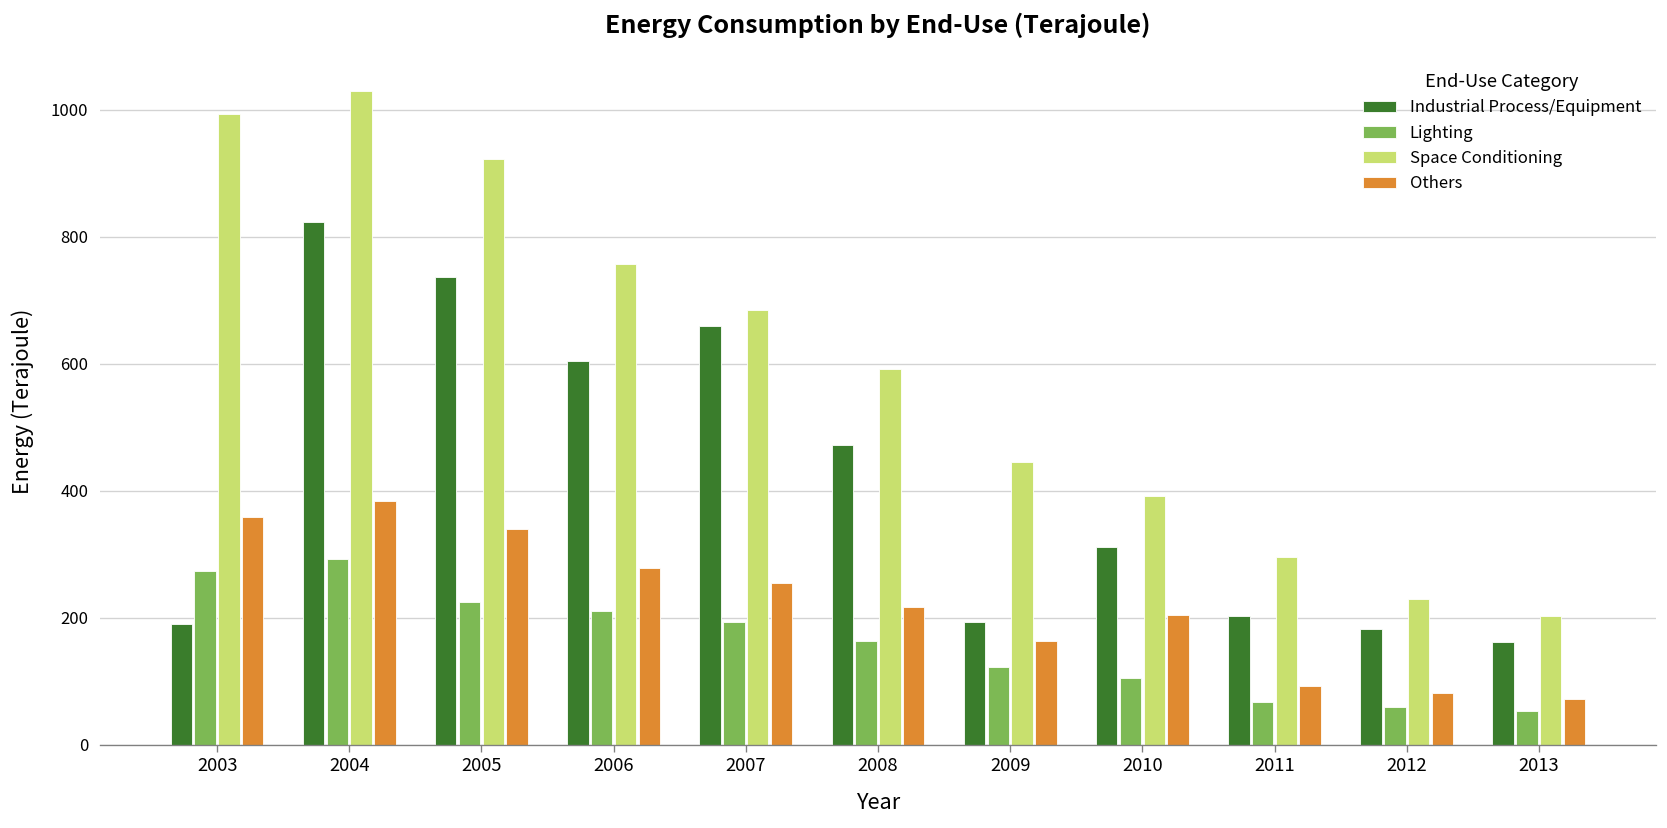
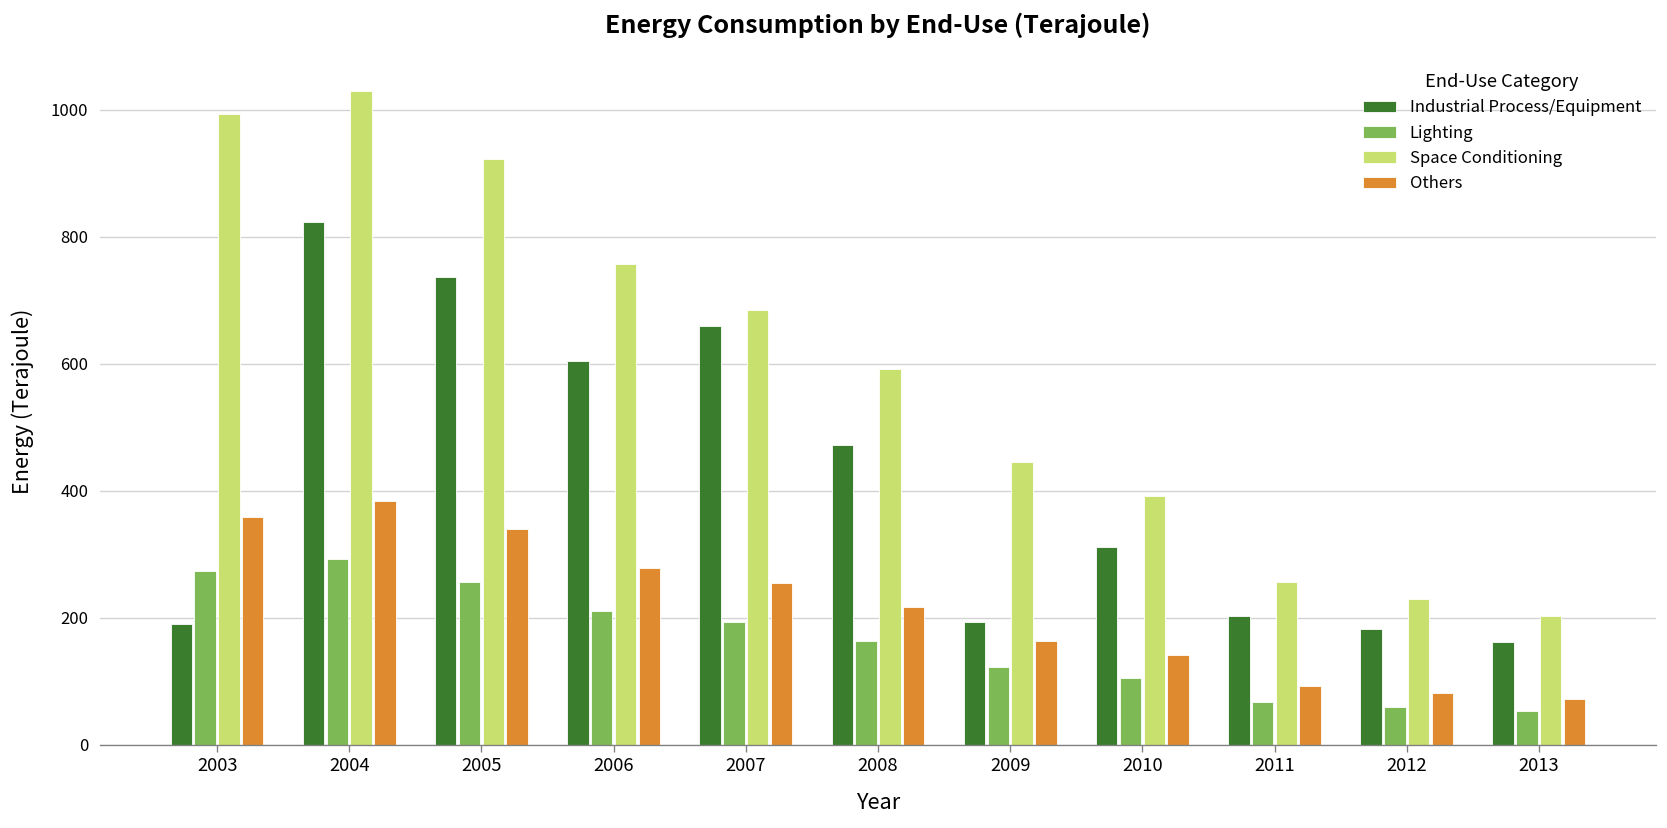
Lighting, 2005: 230 -> 260
Others, 2010: 210 -> 140
Space Conditioning, 2011: 300 -> 260
